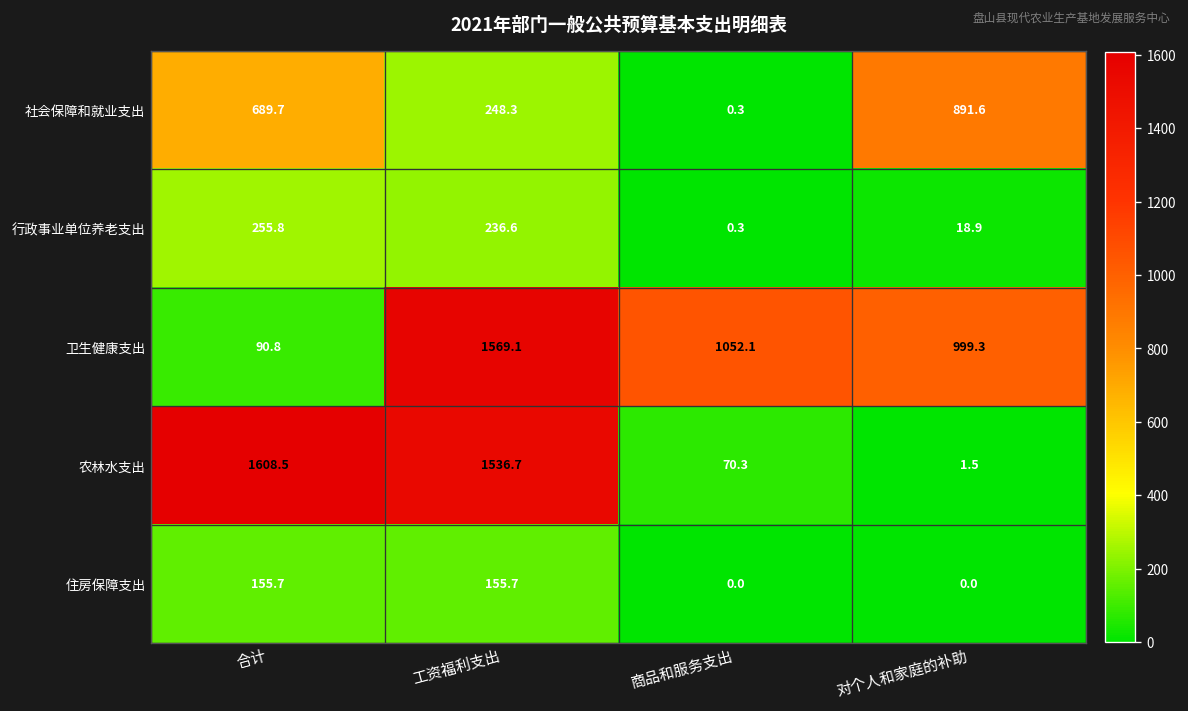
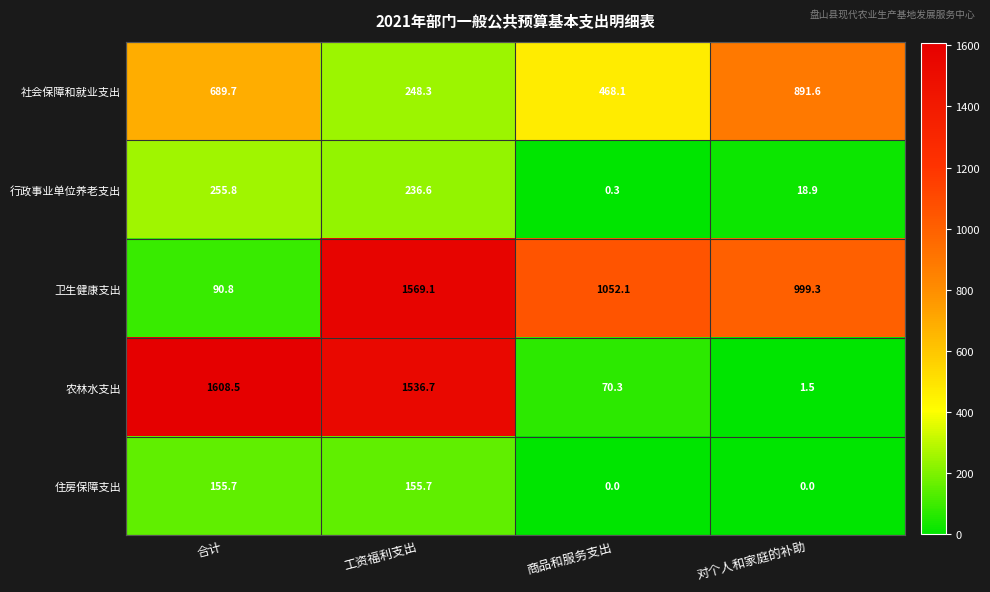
社会保障和就业支出, 商品和服务支出: 0.3 -> 468.1
